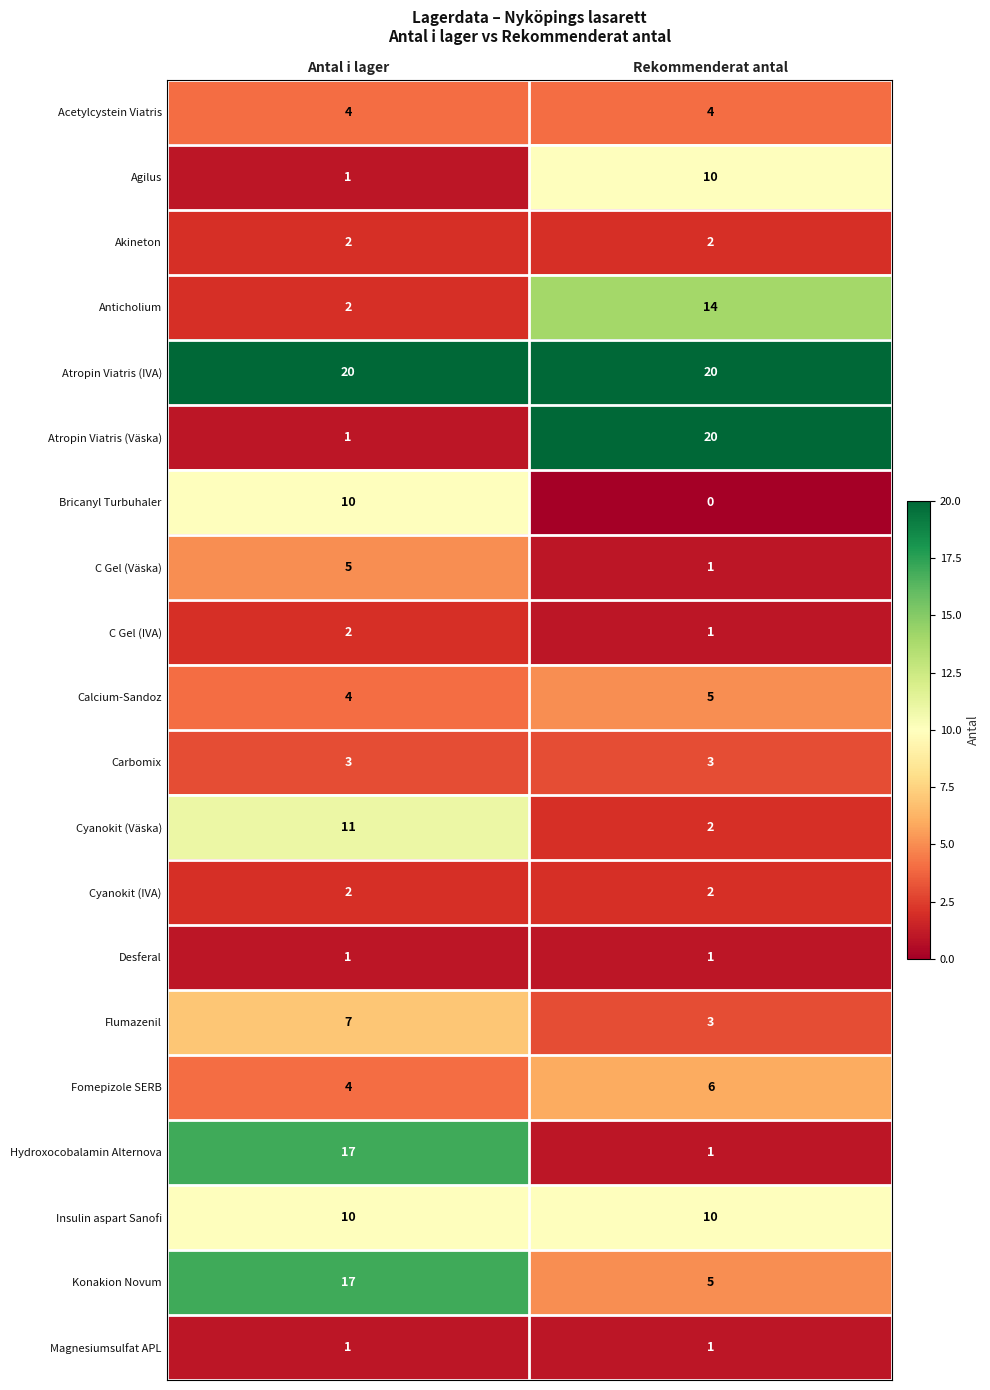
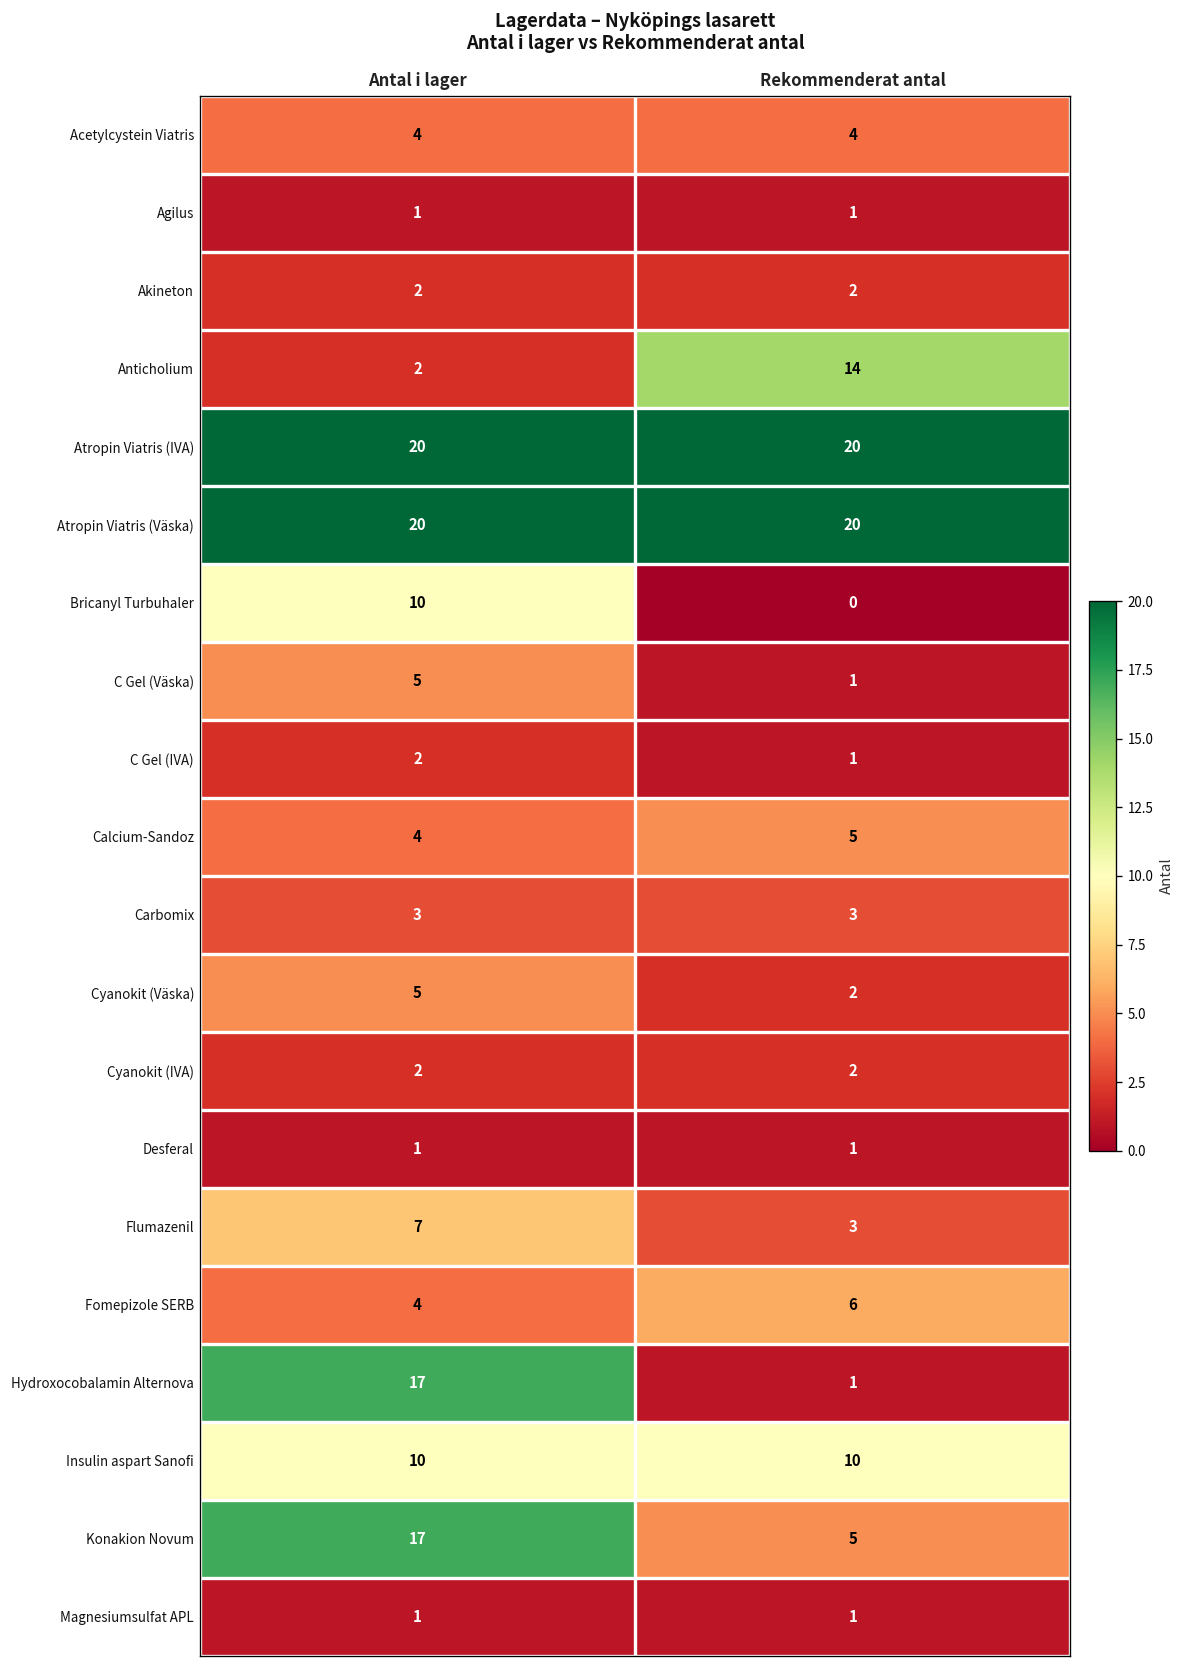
Agilus, Rekommenderat antal: 10 -> 1
Atropin Viatris (Väska), Antal i lager: 1 -> 20
Cyanokit (Väska), Antal i lager: 11 -> 5
